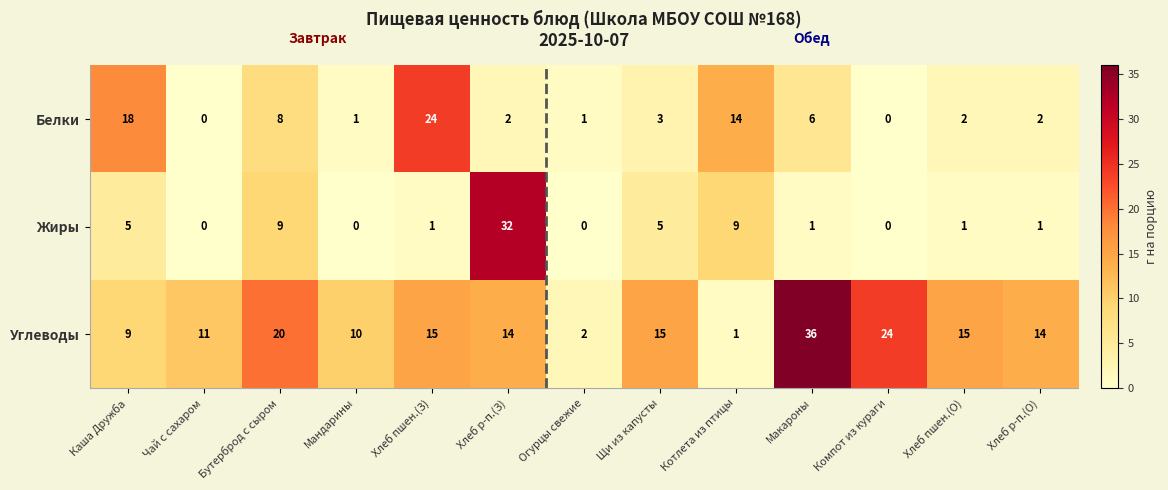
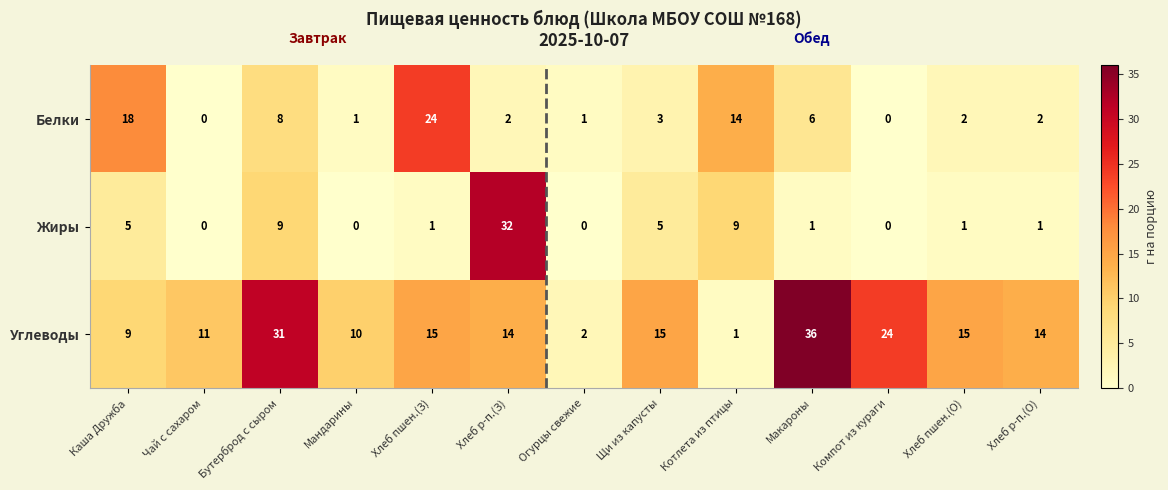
Углеводы, Бутерброд с сыром: 20 -> 31
